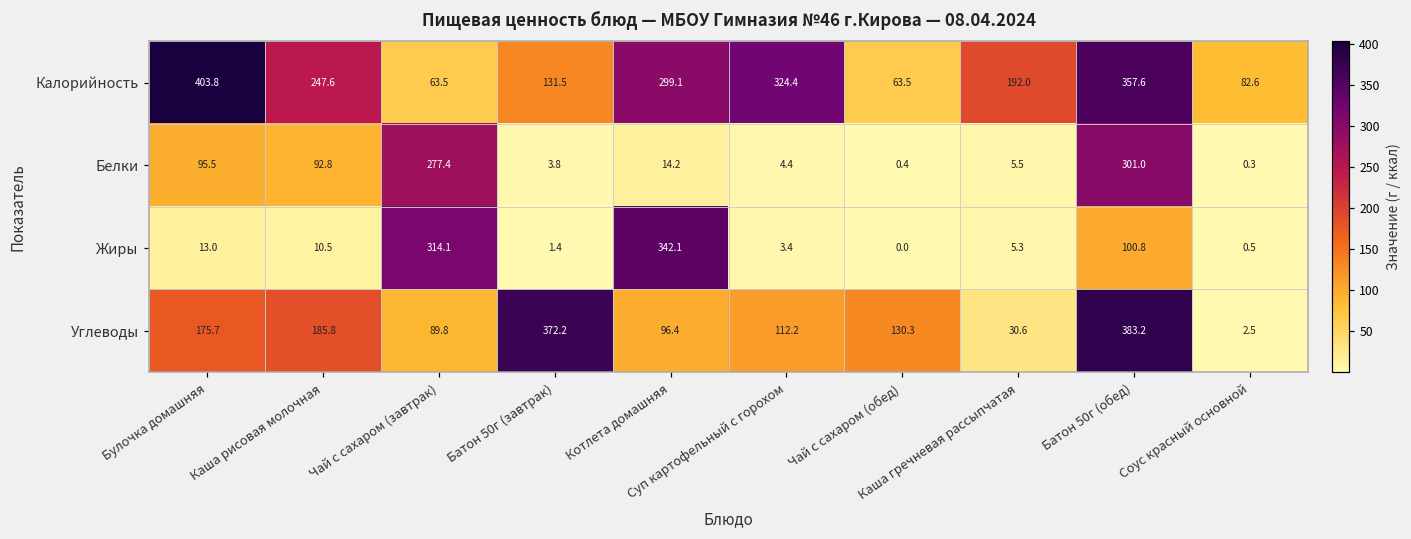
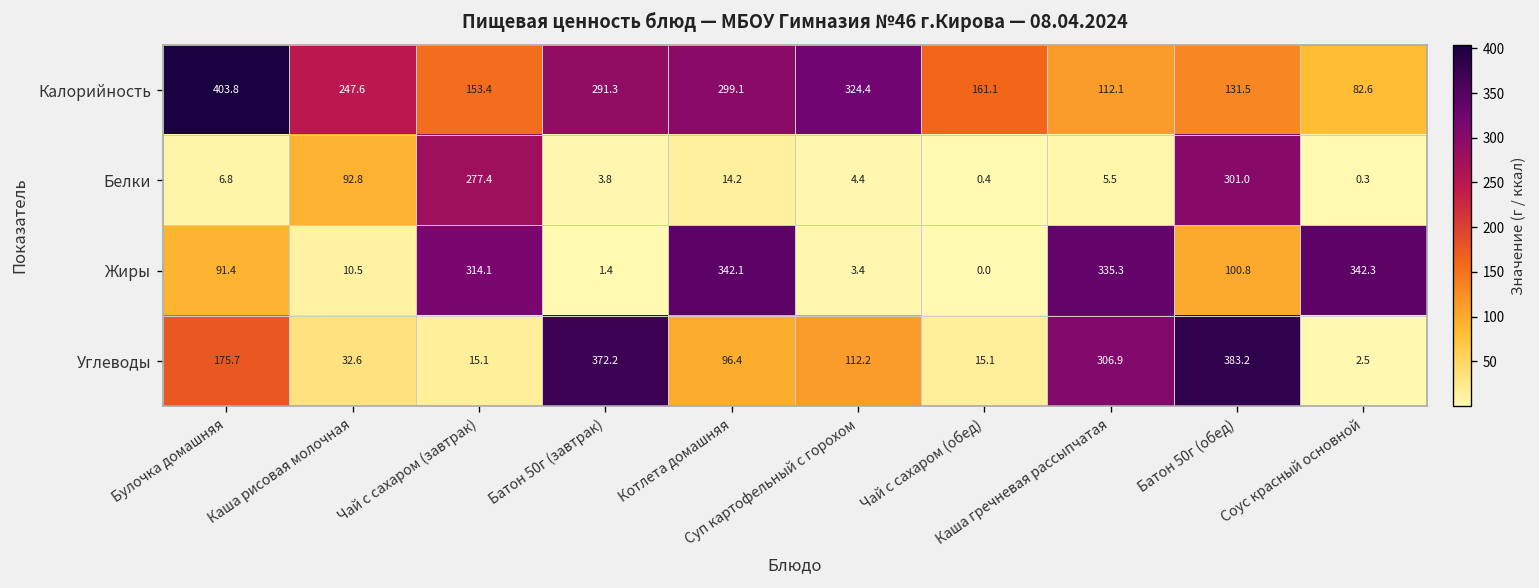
Калорийность, Чай с сахаром (завтрак): 63.5 -> 153.4
Калорийность, Батон 50г (завтрак): 131.5 -> 291.3
Калорийность, Чай с сахаром (обед): 63.5 -> 161.1
Калорийность, Каша гречневая рассыпчатая: 192.0 -> 112.1
Калорийность, Батон 50г (обед): 357.6 -> 131.5
Белки, Булочка домашняя: 95.5 -> 6.8
Жиры, Булочка домашняя: 13.0 -> 91.4
Жиры, Каша гречневая рассыпчатая: 5.3 -> 335.3
Жиры, Соус красный основной: 0.5 -> 342.3
Углеводы, Каша рисовая молочная: 185.8 -> 32.6
Углеводы, Чай с сахаром (завтрак): 89.8 -> 15.1
Углеводы, Чай с сахаром (обед): 130.3 -> 15.1
Углеводы, Каша гречневая рассыпчатая: 30.6 -> 306.9
